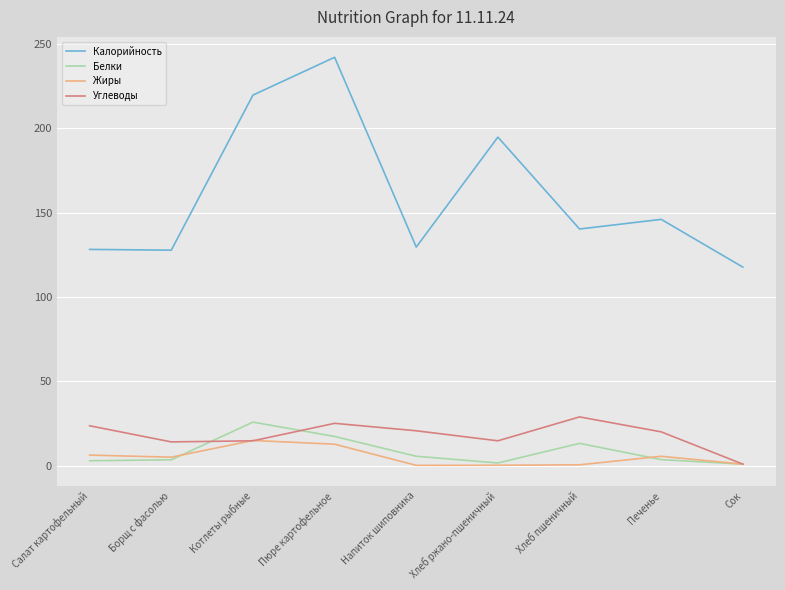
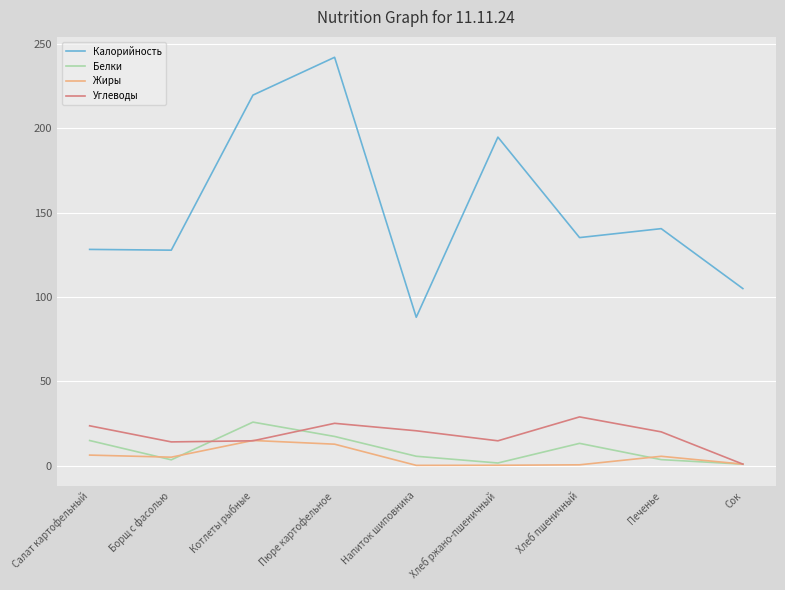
Белки, Салат картофельный: 3 -> 15
Калорийность, Напиток шиповника: 130 -> 88
Калорийность, Хлеб пшеничный: 140 -> 135
Калорийность, Печенье: 146 -> 141
Калорийность, Сок: 118 -> 105
